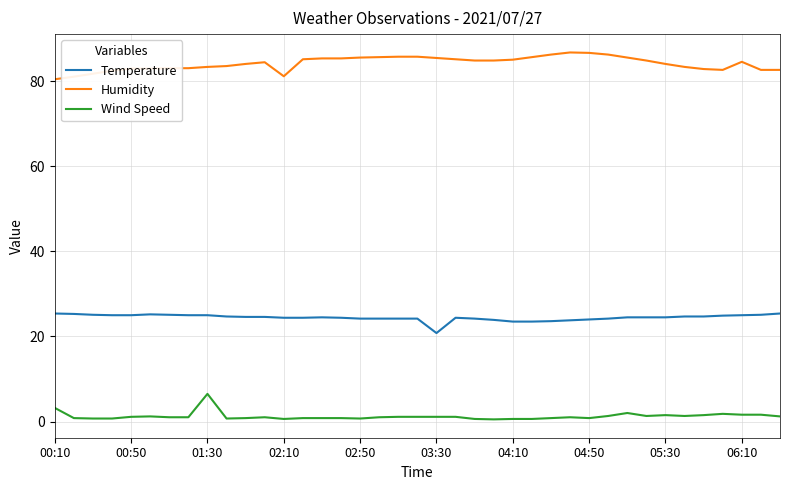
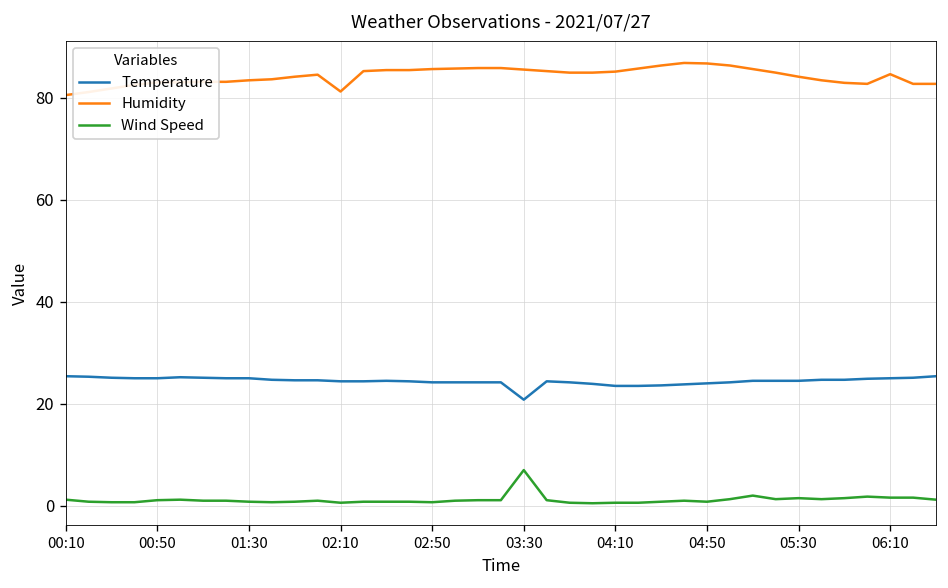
Wind Speed, 00:10: 3 -> 1
Wind Speed, 01:30: 7 -> 1
Wind Speed, 03:30: 1 -> 7
